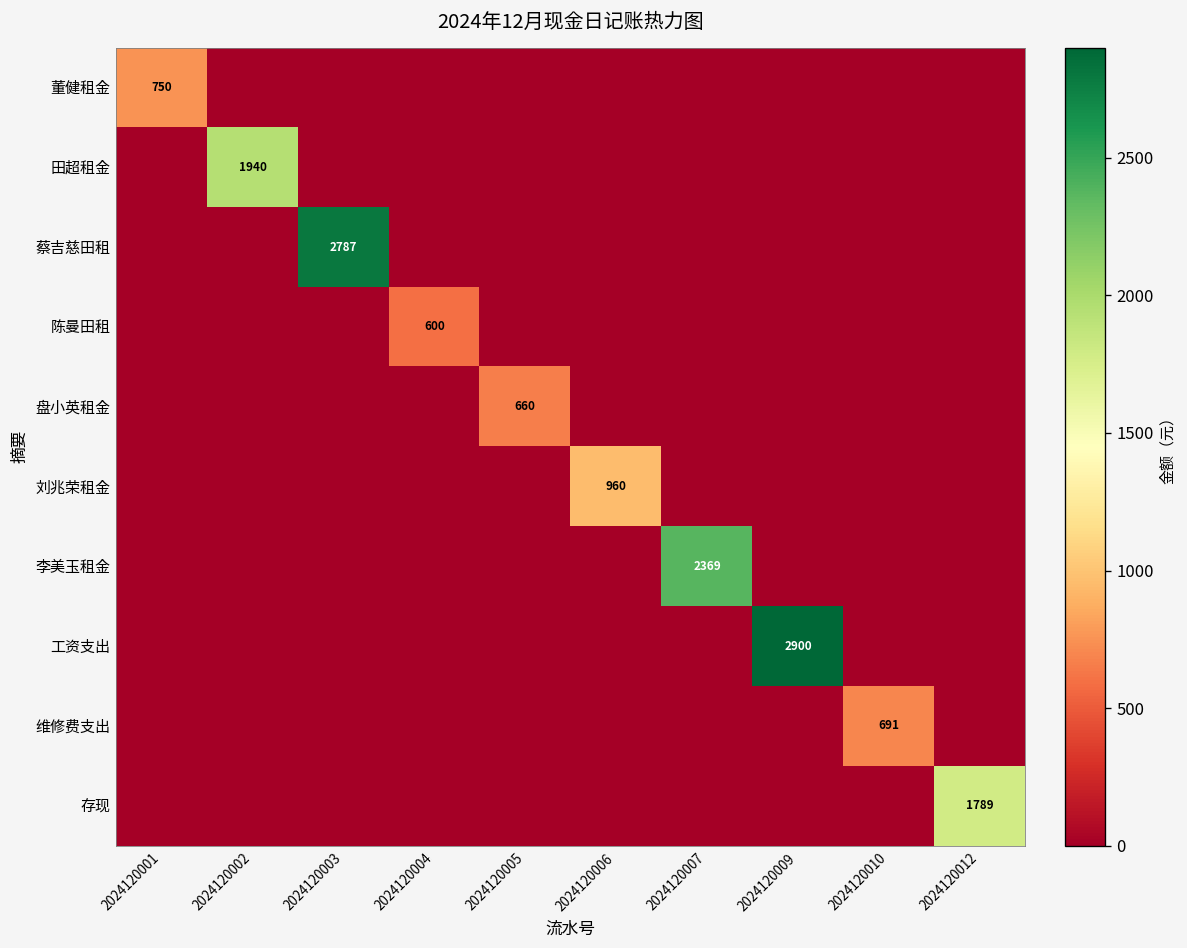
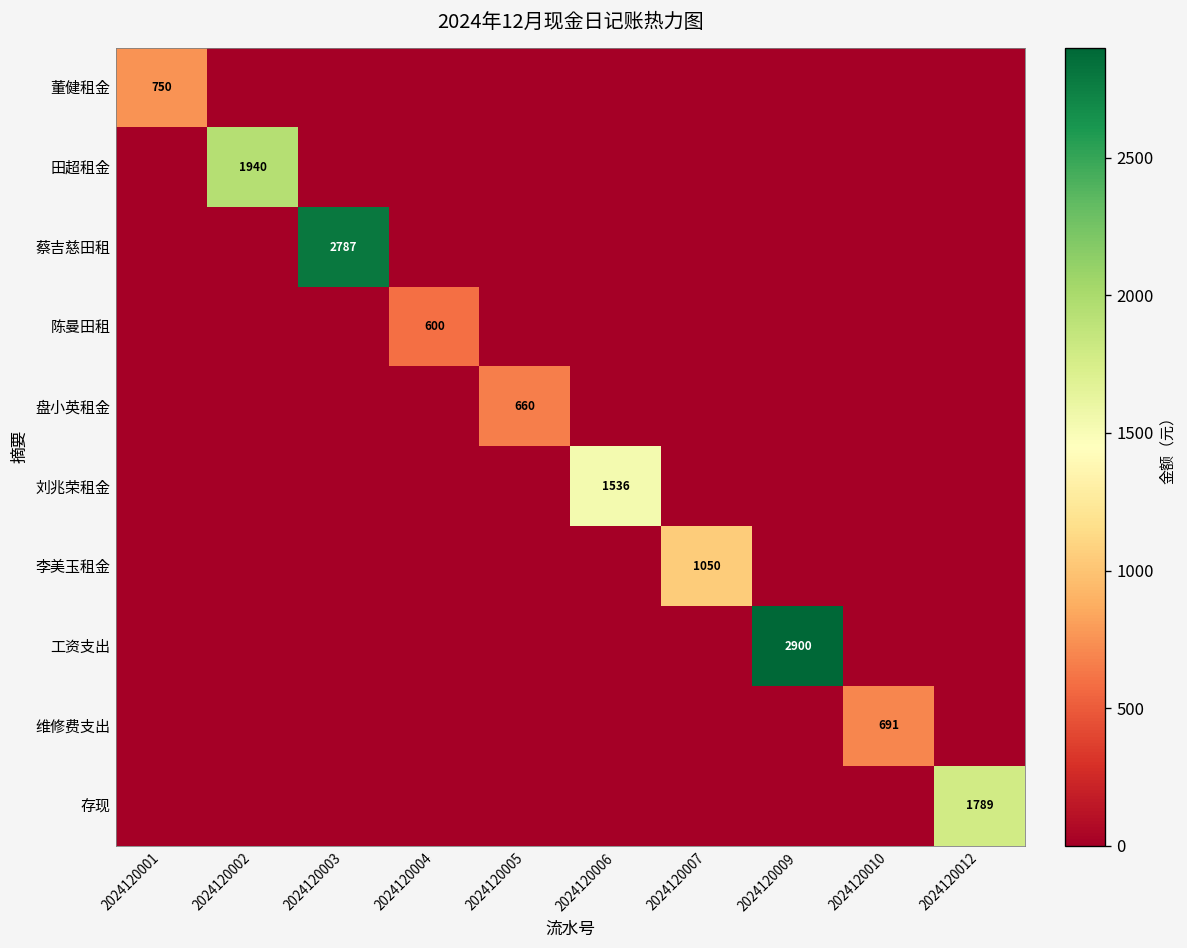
刘兆荣租金, 2024120006: 960 -> 1536
李美玉租金, 2024120007: 2369 -> 1050
